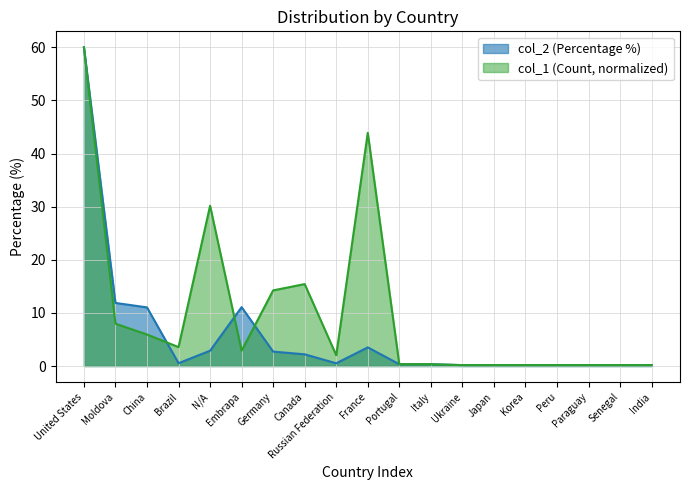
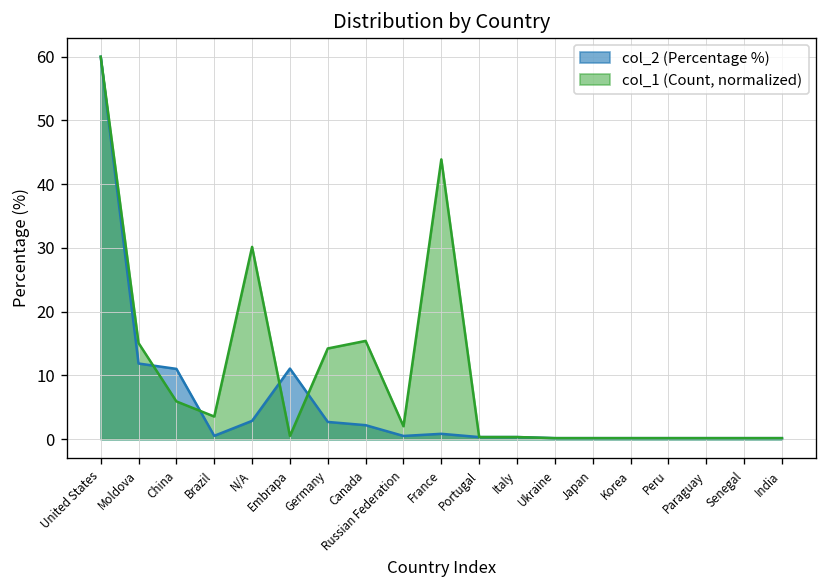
col_1 (Count, normalized), Moldova: 8 -> 15
col_1 (Count, normalized), Embrapa: 3 -> 1
col_2 (Percentage %), France: 4 -> 1
